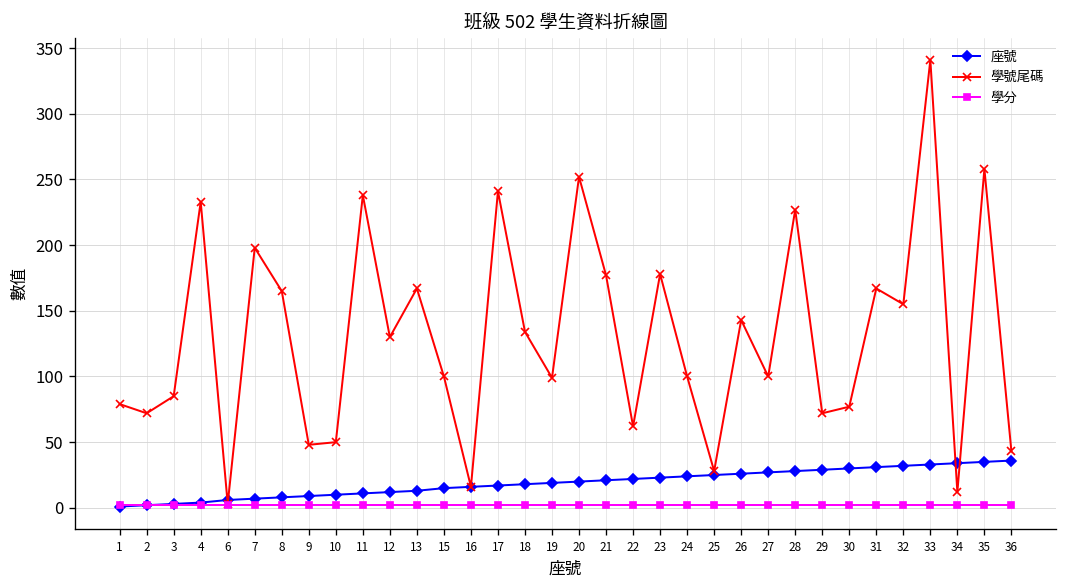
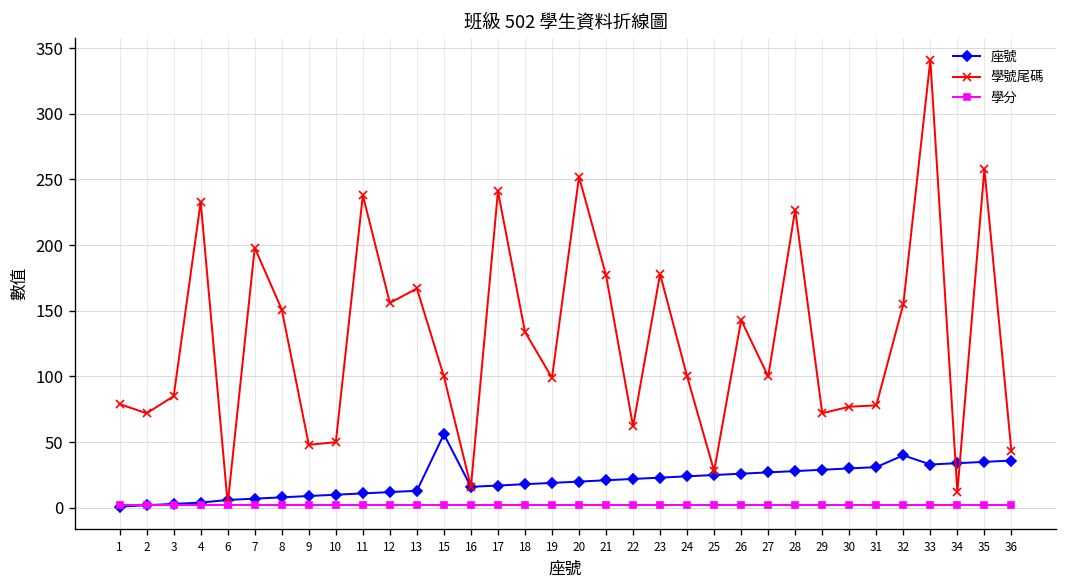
學號尾碼, 8: 165 -> 151
學號尾碼, 12: 130 -> 156
座號, 15: 15 -> 56
學號尾碼, 31: 167 -> 78
座號, 32: 32 -> 40
